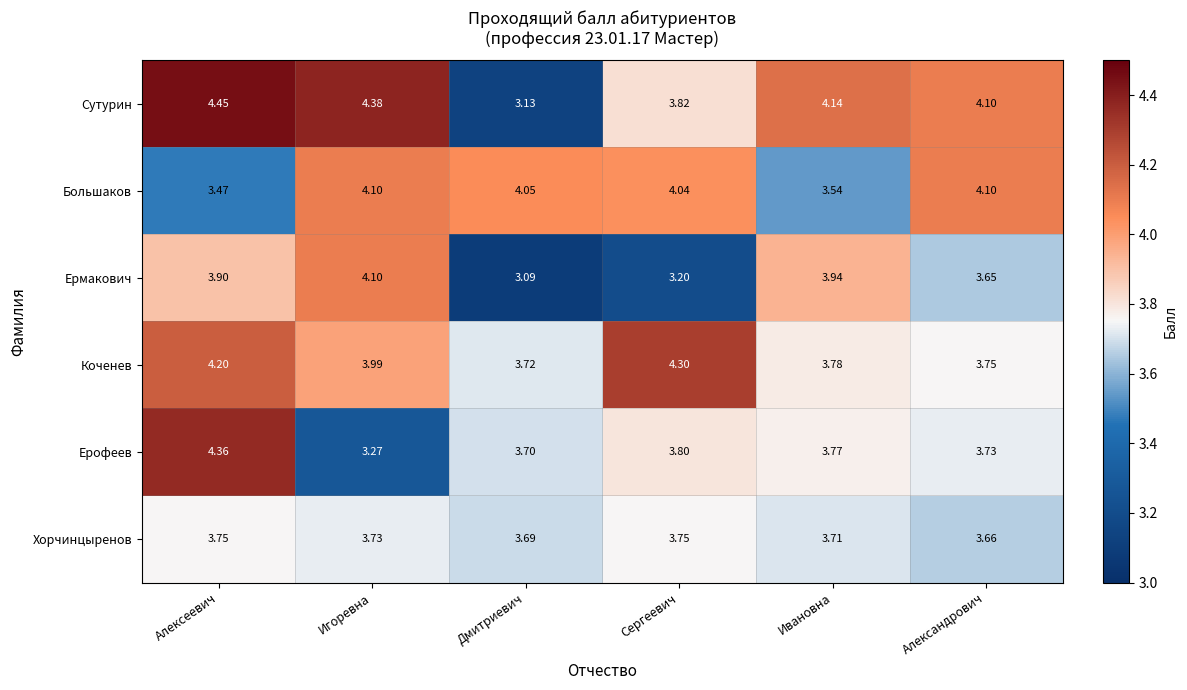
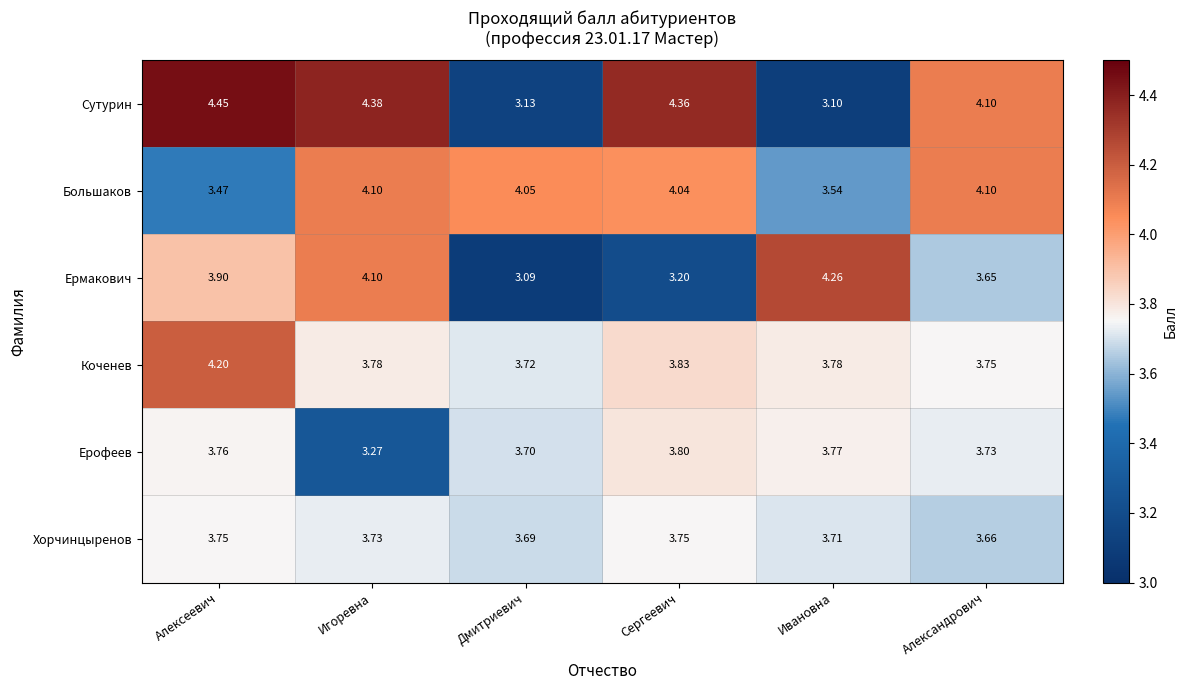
Сутурин, Сергеевич: 3.82 -> 4.36
Сутурин, Ивановна: 4.14 -> 3.10
Ермакович, Ивановна: 3.94 -> 4.26
Коченев, Игоревна: 3.99 -> 3.78
Коченев, Сергеевич: 4.30 -> 3.83
Ерофеев, Алексеевич: 4.36 -> 3.76
